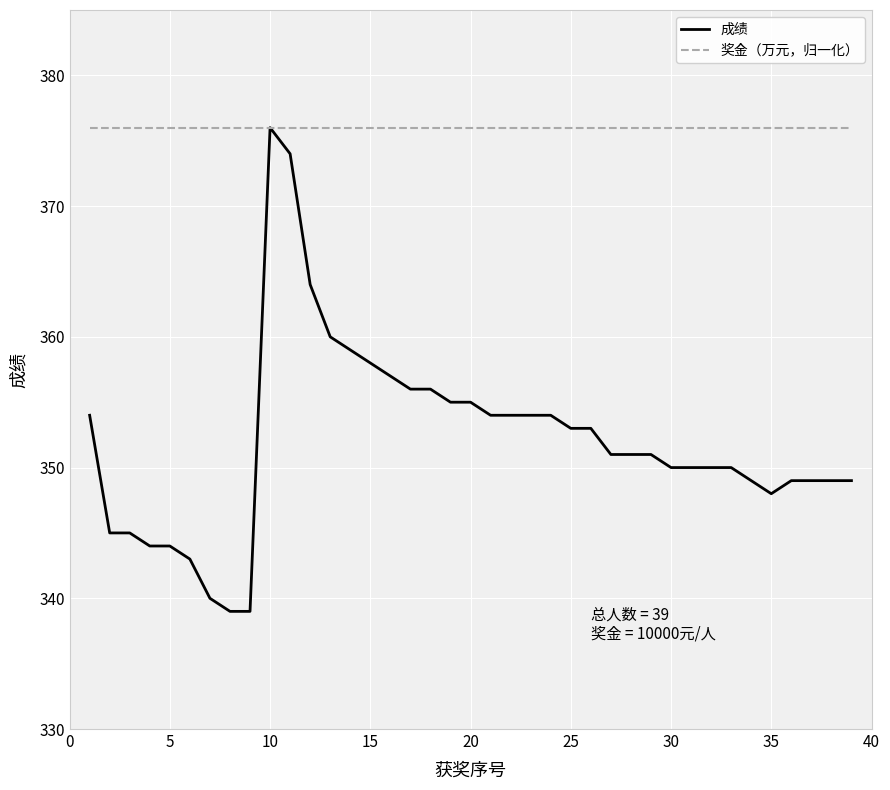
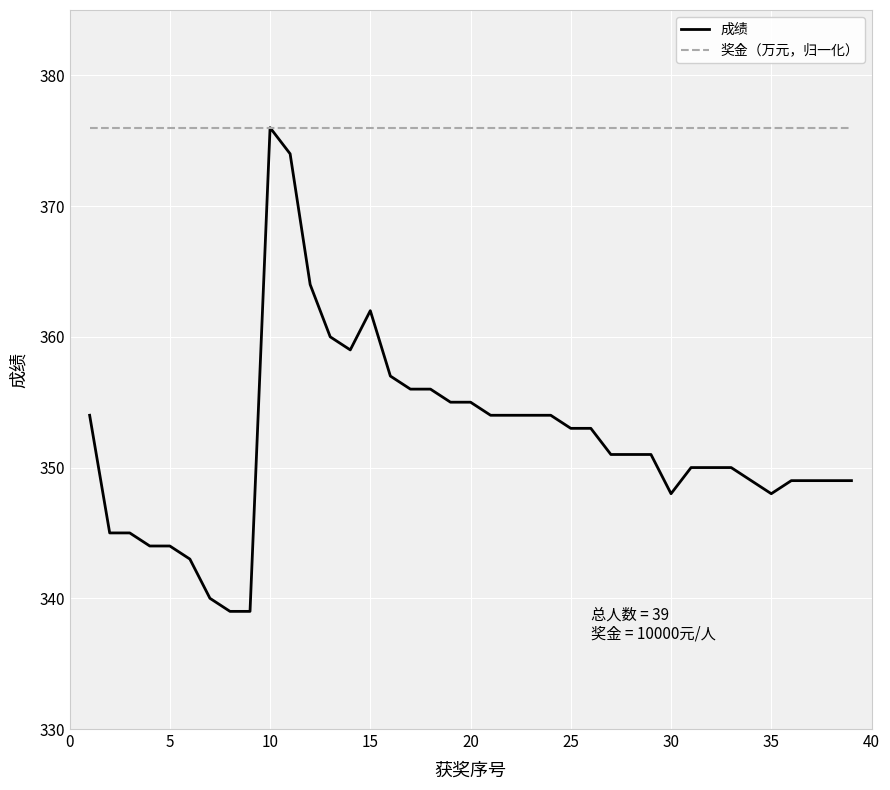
成绩, 15: 358 -> 362
成绩, 30: 350 -> 348
